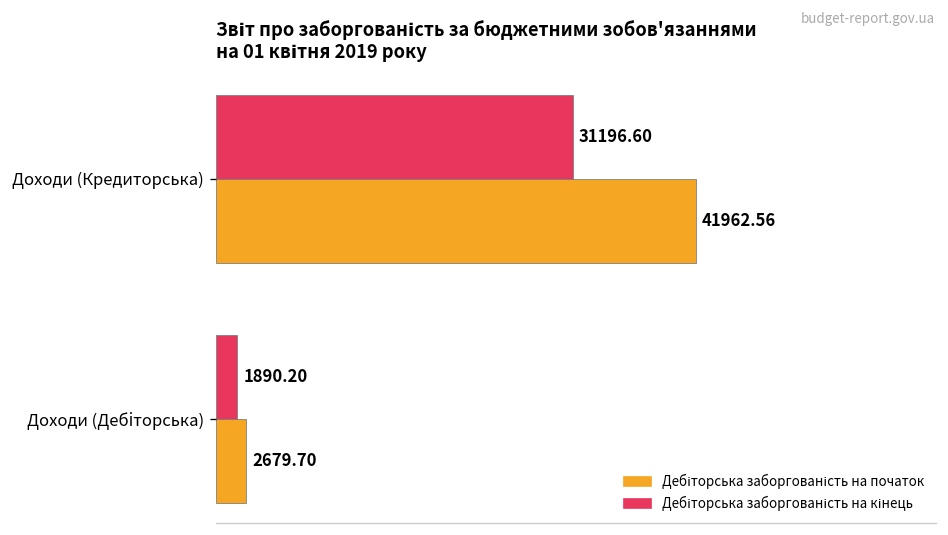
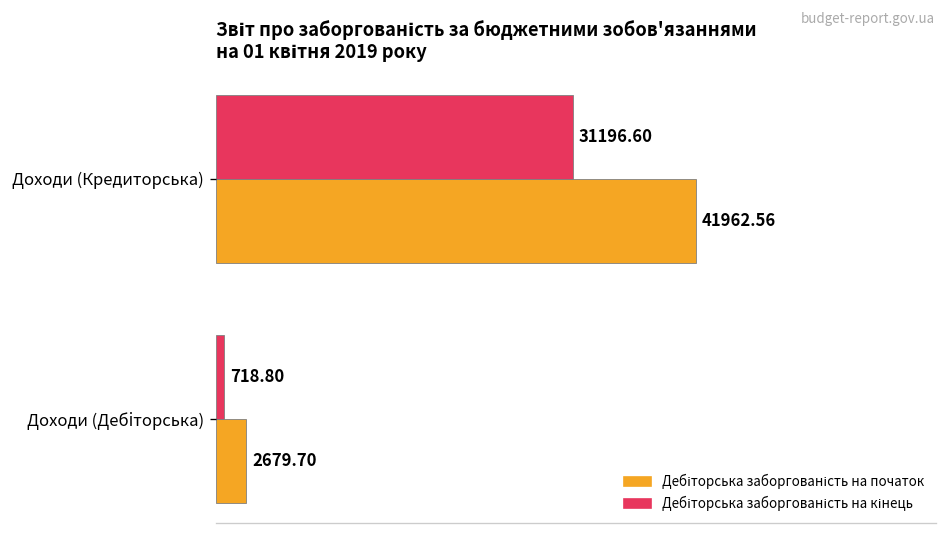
Дебіторська заборгованість на кінець, Доходи (Дебіторська): 1890.20 -> 718.80
